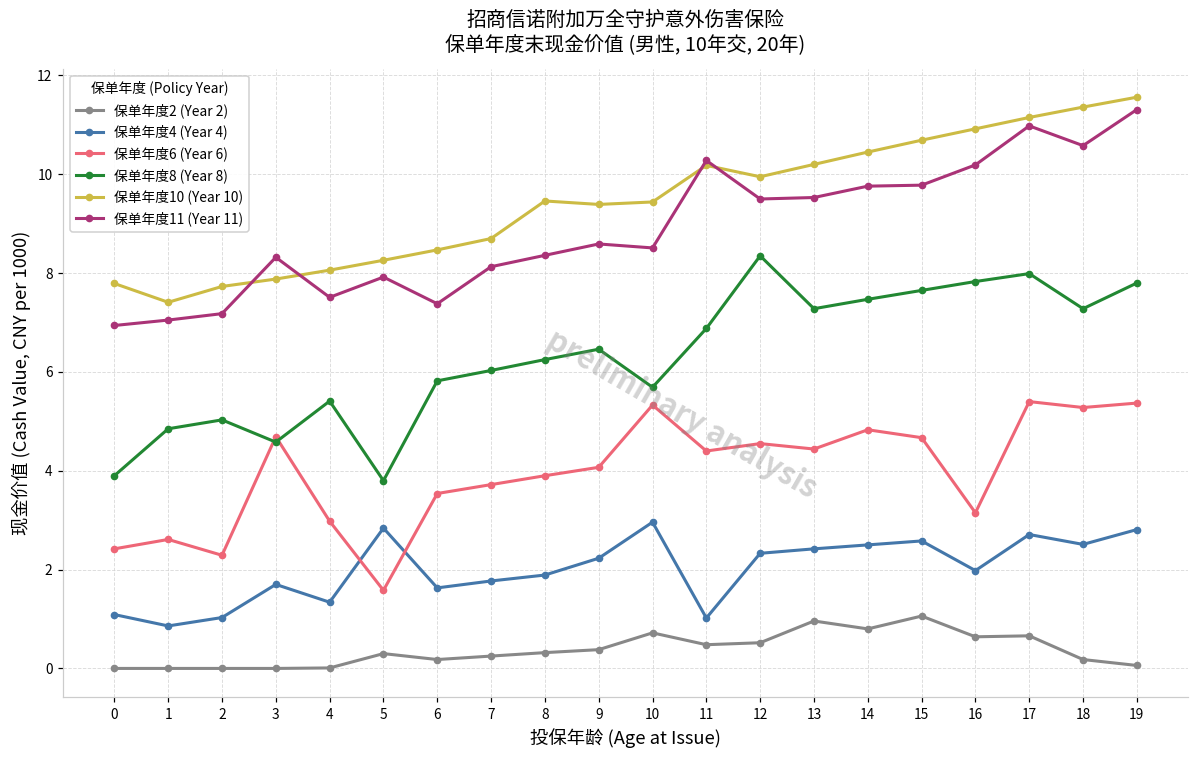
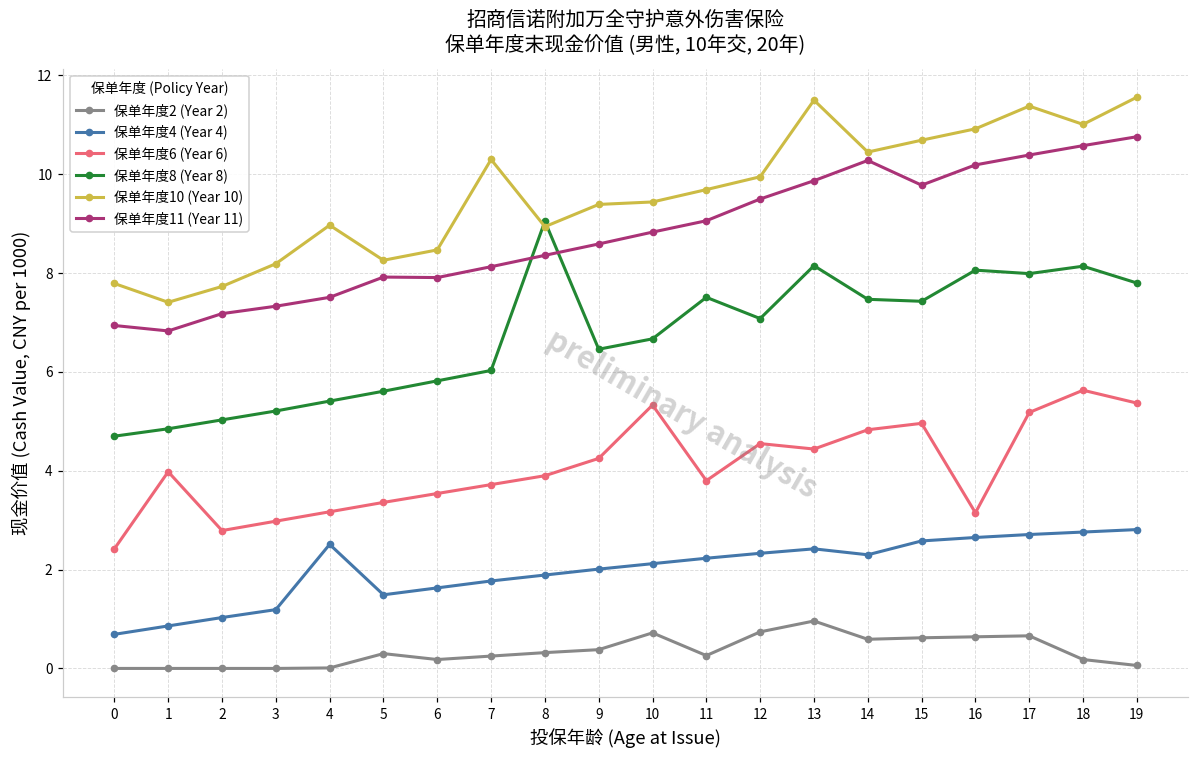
保单年度4 (Year 4), 0: 1.1 -> 0.7
保单年度8 (Year 8), 0: 3.9 -> 4.7
保单年度6 (Year 6), 1: 2.6 -> 4.0
保单年度11 (Year 11), 1: 7.1 -> 6.8
保单年度6 (Year 6), 2: 2.3 -> 2.8
保单年度4 (Year 4), 3: 1.7 -> 1.2
保单年度6 (Year 6), 3: 4.7 -> 3.0
保单年度8 (Year 8), 3: 4.6 -> 5.2
保单年度10 (Year 10), 3: 7.9 -> 8.2
保单年度11 (Year 11), 3: 8.3 -> 7.3
保单年度4 (Year 4), 4: 1.3 -> 2.5
保单年度6 (Year 6), 4: 3.0 -> 3.2
保单年度10 (Year 10), 4: 8.1 -> 9.0
保单年度4 (Year 4), 5: 2.8 -> 1.5
保单年度6 (Year 6), 5: 1.6 -> 3.4
保单年度8 (Year 8), 5: 3.8 -> 5.6
保单年度11 (Year 11), 6: 7.4 -> 7.9
保单年度10 (Year 10), 7: 8.7 -> 10.3
保单年度8 (Year 8), 8: 6.3 -> 9.1
保单年度10 (Year 10), 8: 9.5 -> 8.9
保单年度4 (Year 4), 9: 2.2 -> 2.0
保单年度6 (Year 6), 9: 4.1 -> 4.3
保单年度4 (Year 4), 10: 3.0 -> 2.1
保单年度8 (Year 8), 10: 5.7 -> 6.7
保单年度11 (Year 11), 10: 8.5 -> 8.8
保单年度2 (Year 2), 11: 0.5 -> 0.3
保单年度4 (Year 4), 11: 1.0 -> 2.2
保单年度6 (Year 6), 11: 4.4 -> 3.8
保单年度8 (Year 8), 11: 6.9 -> 7.5
保单年度10 (Year 10), 11: 10.2 -> 9.7
保单年度11 (Year 11), 11: 10.3 -> 9.1
保单年度2 (Year 2), 12: 0.5 -> 0.7
保单年度8 (Year 8), 12: 8.4 -> 7.1
保单年度8 (Year 8), 13: 7.3 -> 8.2
保单年度10 (Year 10), 13: 10.2 -> 11.5
保单年度11 (Year 11), 13: 9.5 -> 9.9
保单年度2 (Year 2), 14: 0.8 -> 0.6
保单年度4 (Year 4), 14: 2.5 -> 2.3
保单年度11 (Year 11), 14: 9.8 -> 10.3
保单年度2 (Year 2), 15: 1.1 -> 0.6
保单年度6 (Year 6), 15: 4.7 -> 5.0
保单年度8 (Year 8), 15: 7.7 -> 7.4
保单年度4 (Year 4), 16: 2.0 -> 2.7
保单年度8 (Year 8), 16: 7.8 -> 8.1
保单年度6 (Year 6), 17: 5.4 -> 5.2
保单年度10 (Year 10), 17: 11.2 -> 11.4
保单年度11 (Year 11), 17: 11.0 -> 10.4
保单年度4 (Year 4), 18: 2.5 -> 2.8
保单年度6 (Year 6), 18: 5.3 -> 5.6
保单年度8 (Year 8), 18: 7.3 -> 8.1
保单年度10 (Year 10), 18: 11.4 -> 11.0
保单年度11 (Year 11), 19: 11.3 -> 10.8
